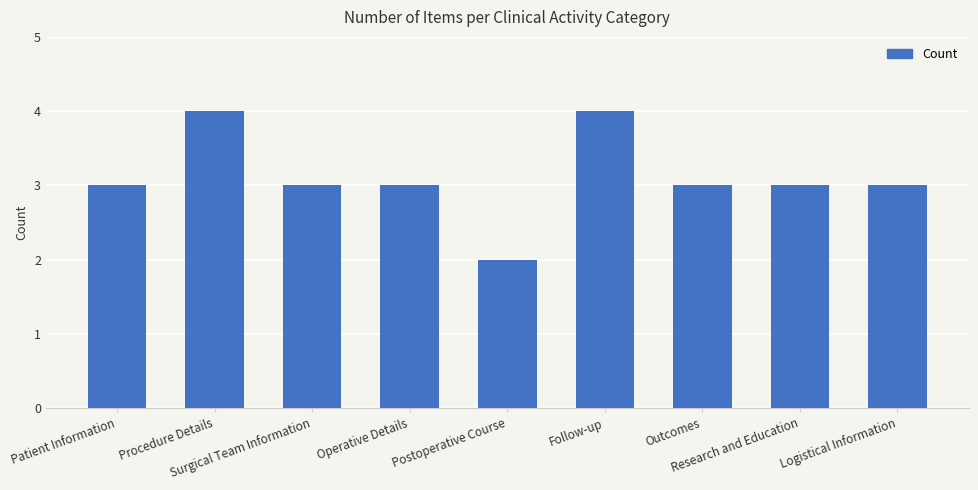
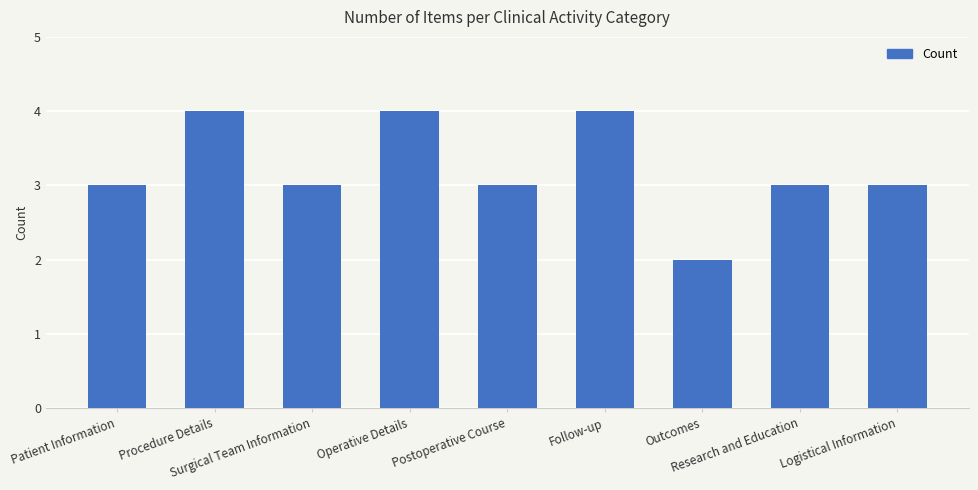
Operative Details: 3 -> 4
Postoperative Course: 2 -> 3
Outcomes: 3 -> 2
